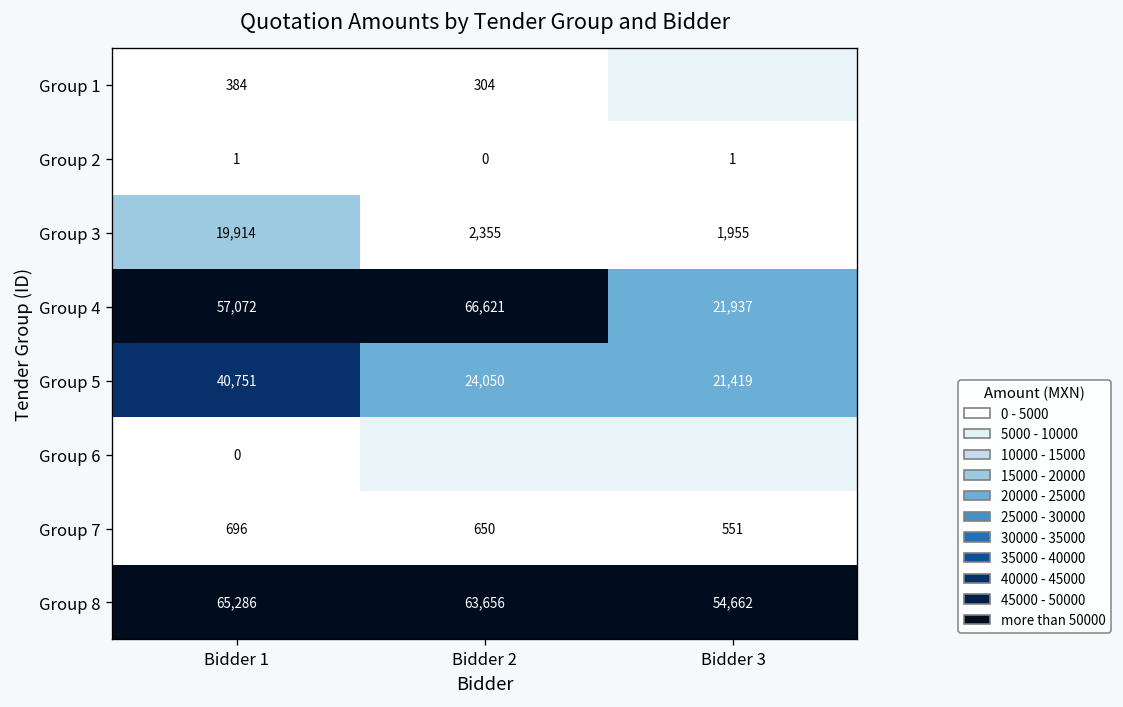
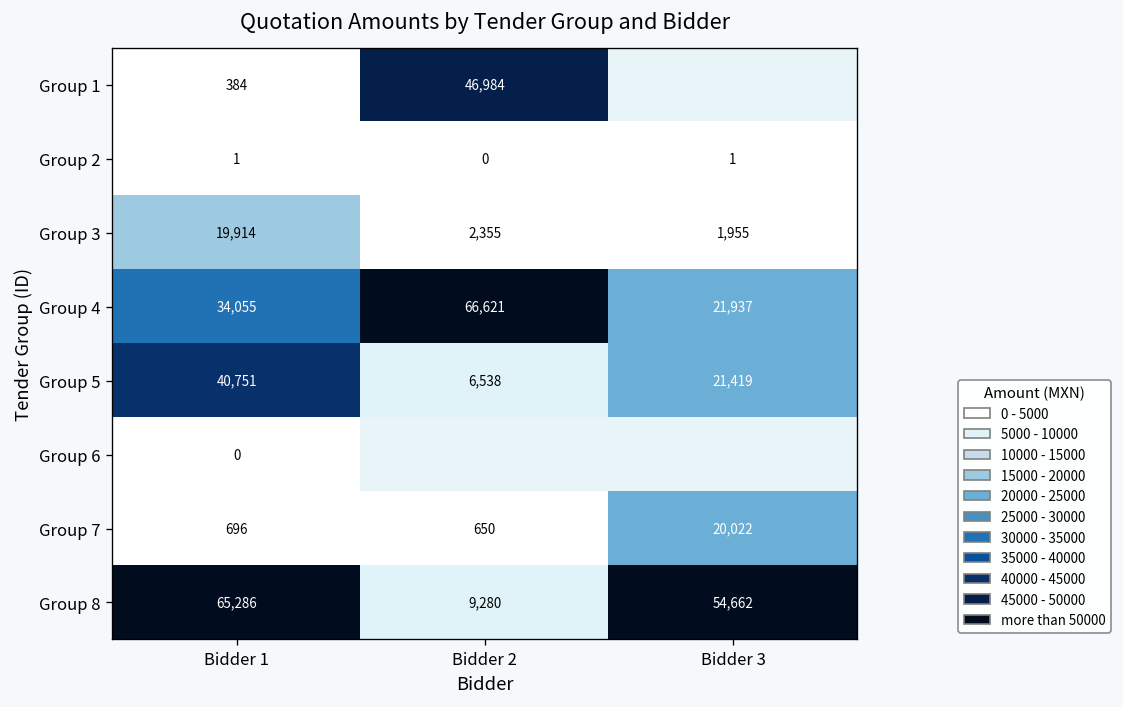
Group 1, Bidder 2: 304 -> 46,984
Group 4, Bidder 1: 57,072 -> 34,055
Group 5, Bidder 2: 24,050 -> 6,538
Group 7, Bidder 3: 551 -> 20,022
Group 8, Bidder 2: 63,656 -> 9,280
